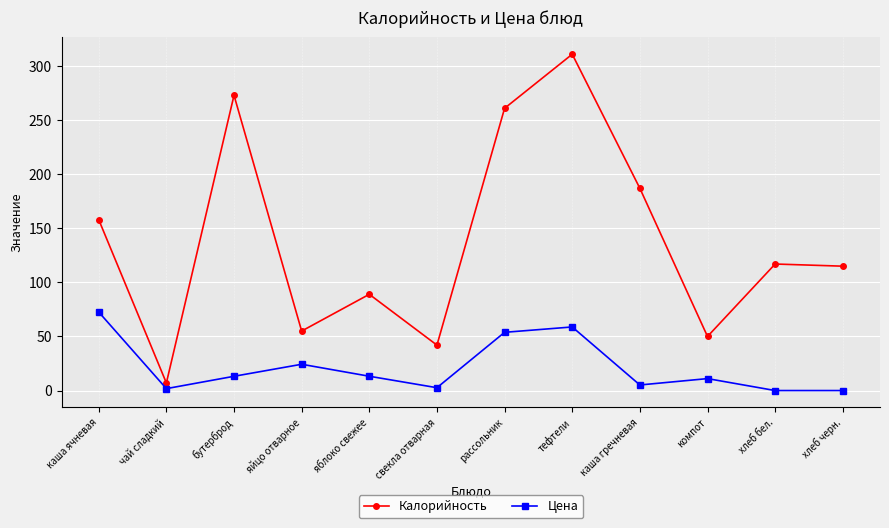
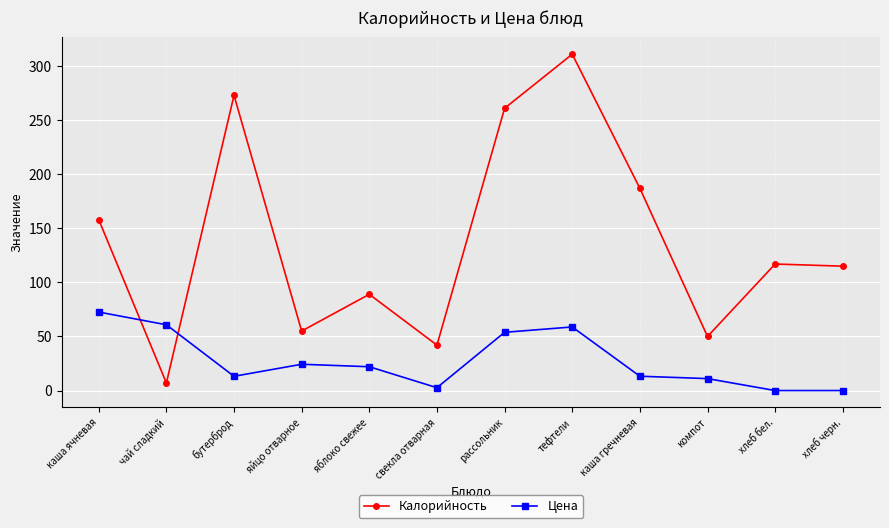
Цена, чай сладкий: 2 -> 61
Цена, яблоко свежее: 13 -> 22
Цена, каша гречневая: 5 -> 13
